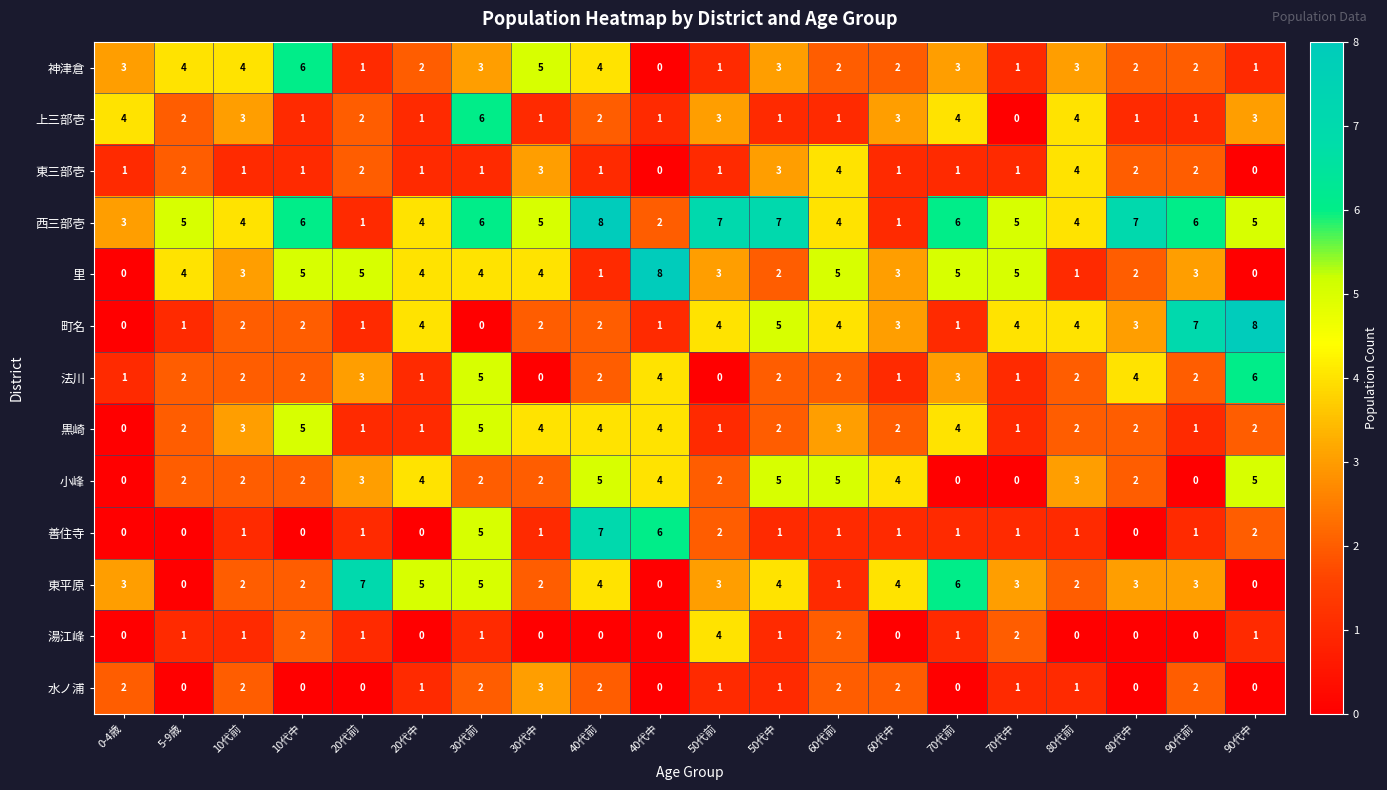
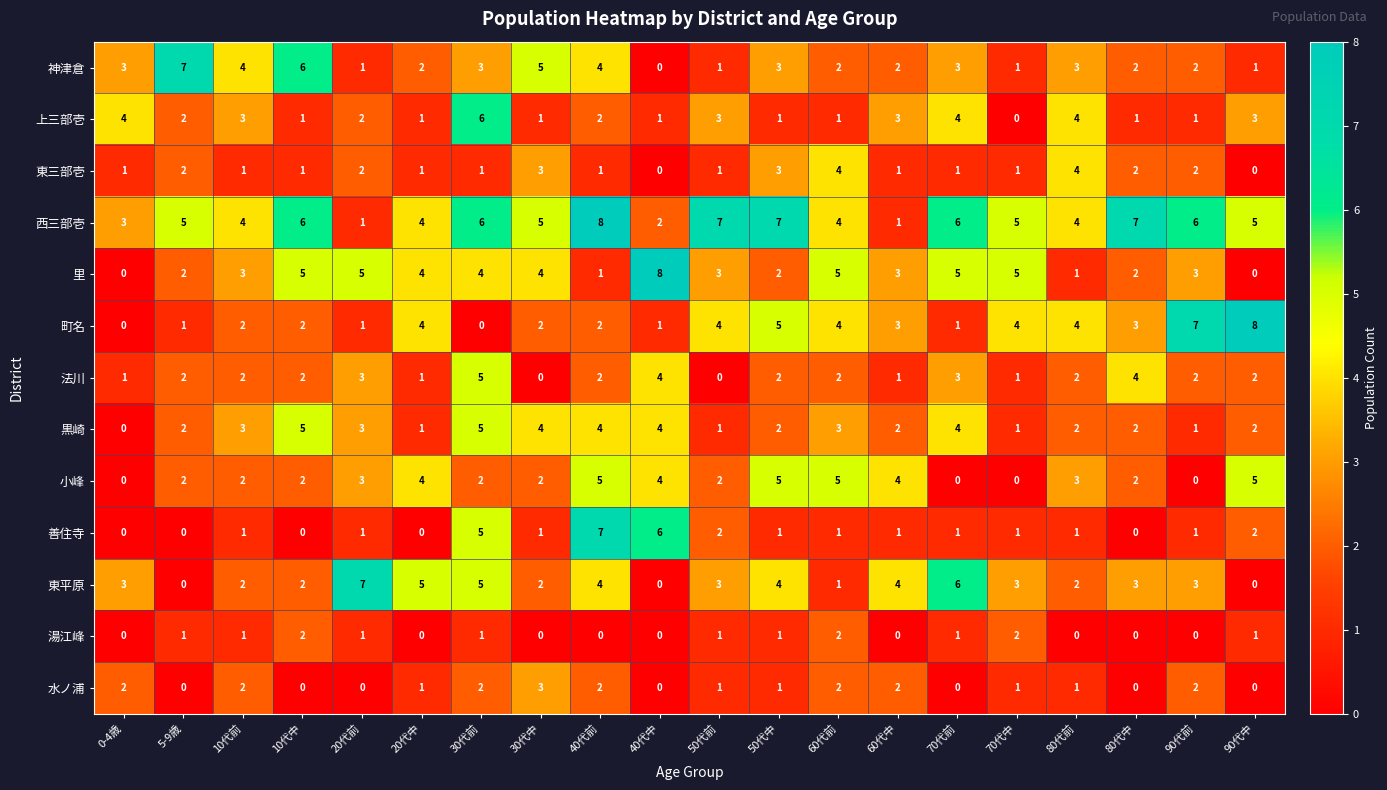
神津倉, 5-9歳: 4 -> 7
里, 5-9歳: 4 -> 2
法川, 90代中: 6 -> 2
黒崎, 20代前: 1 -> 3
湯江峰, 50代前: 4 -> 1
